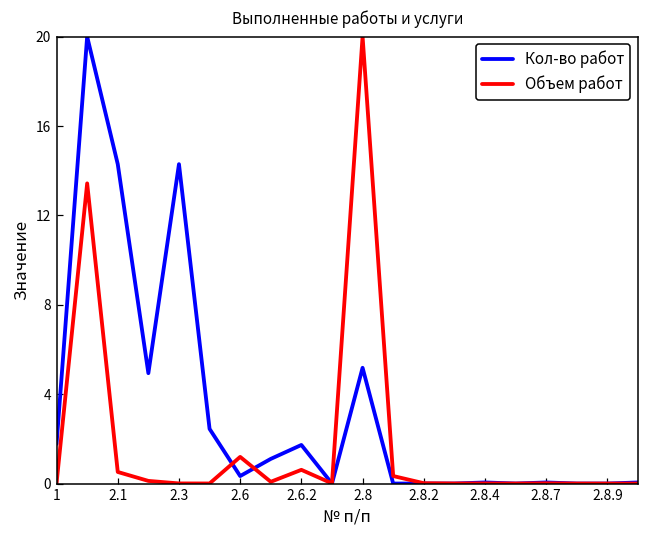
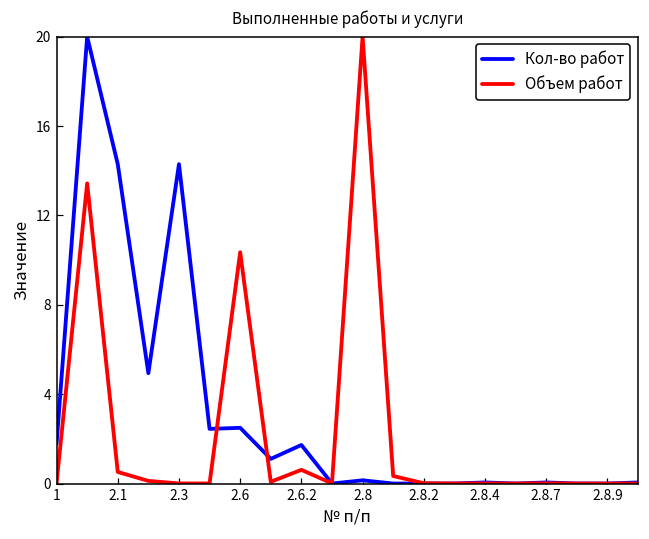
Кол-во работ, 2.6: 0.3 -> 2.5
Объем работ, 2.6: 1.2 -> 10.4
Кол-во работ, 2.8: 5.2 -> 0.1
